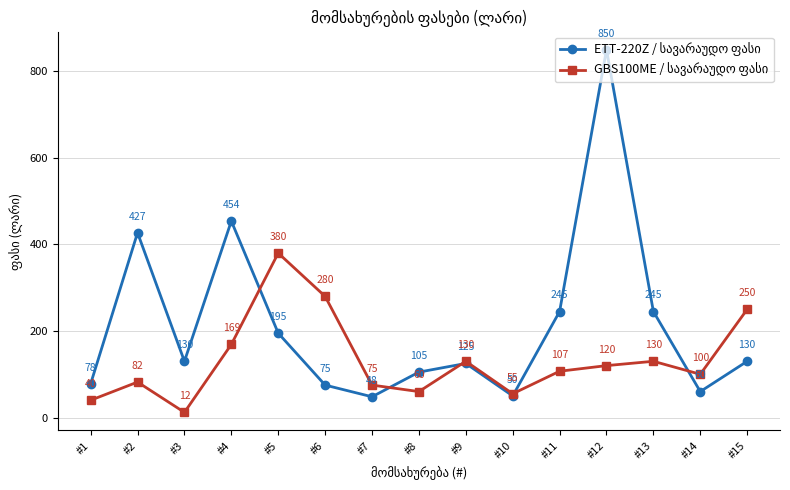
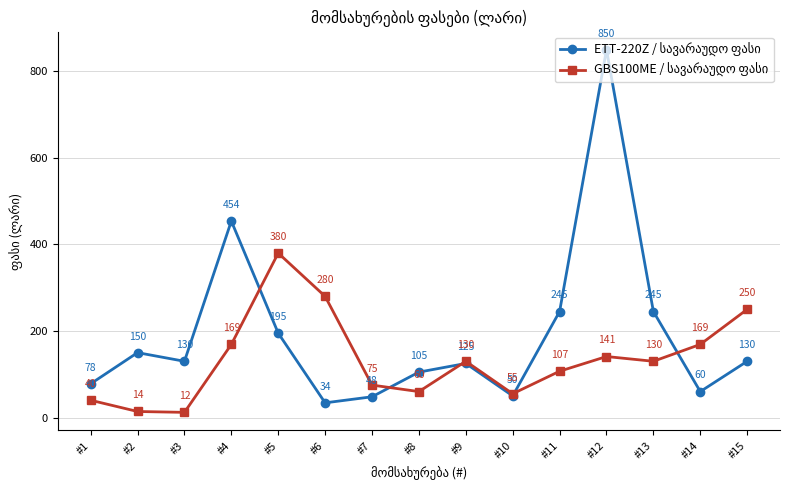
ETT-220Z / სავარაუდო ფასი, #2: 427 -> 150
GBS100ME / სავარაუდო ფასი, #2: 82 -> 14
ETT-220Z / სავარაუდო ფასი, #6: 75 -> 34
GBS100ME / სავარაუდო ფასი, #12: 120 -> 141
GBS100ME / სავარაუდო ფასი, #14: 100 -> 169
